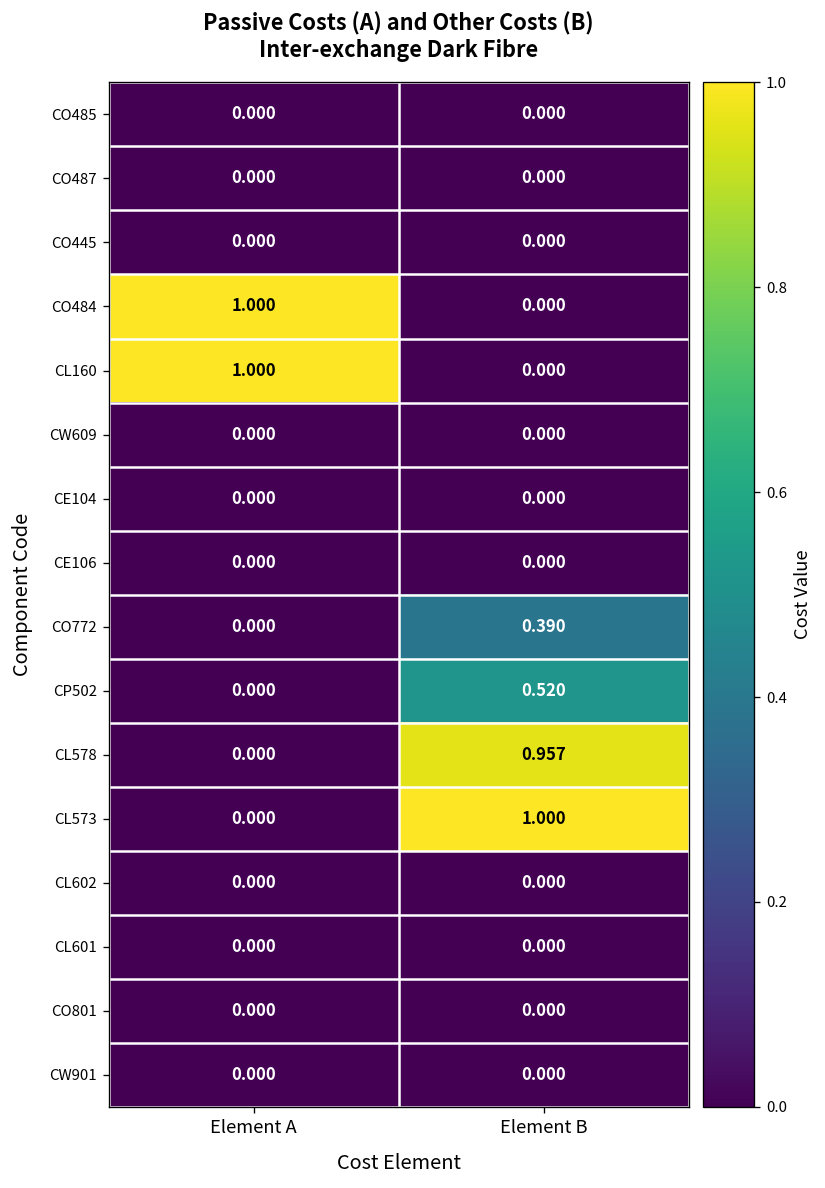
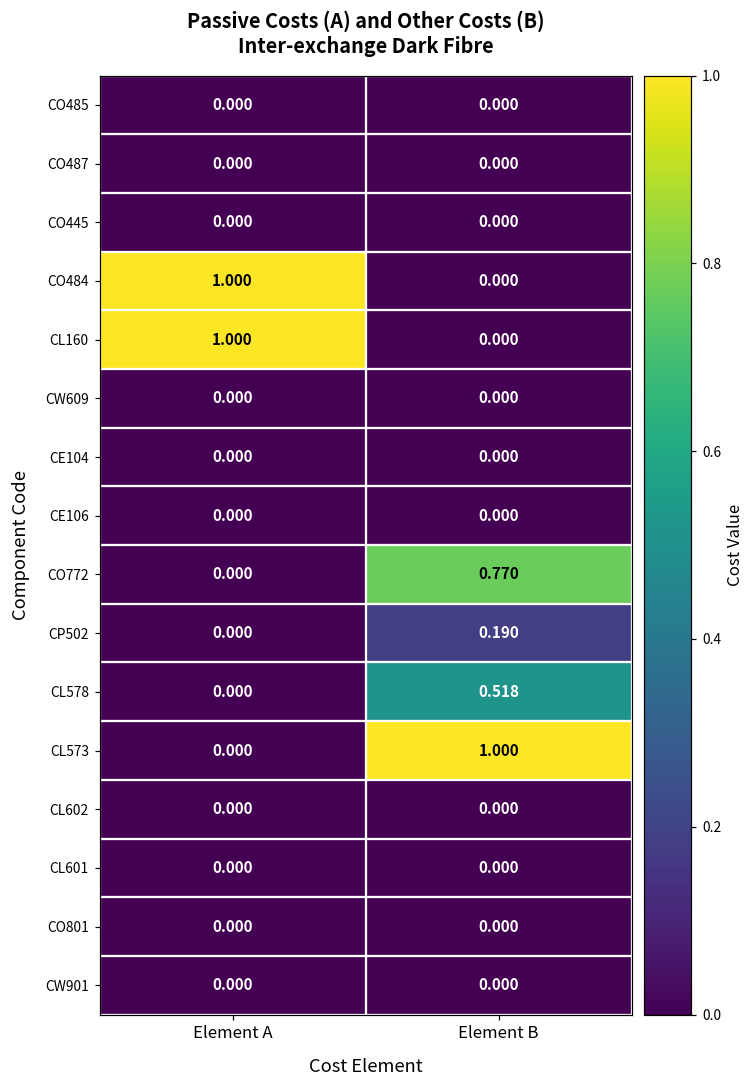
CO772, Element B: 0.390 -> 0.770
CP502, Element B: 0.520 -> 0.190
CL578, Element B: 0.957 -> 0.518
